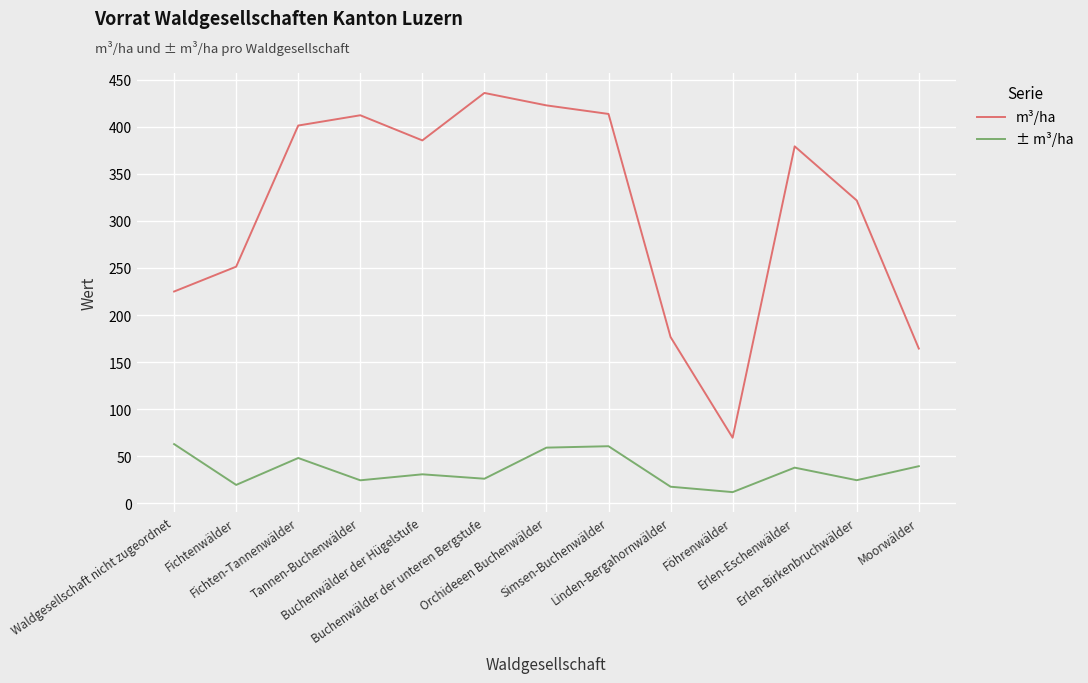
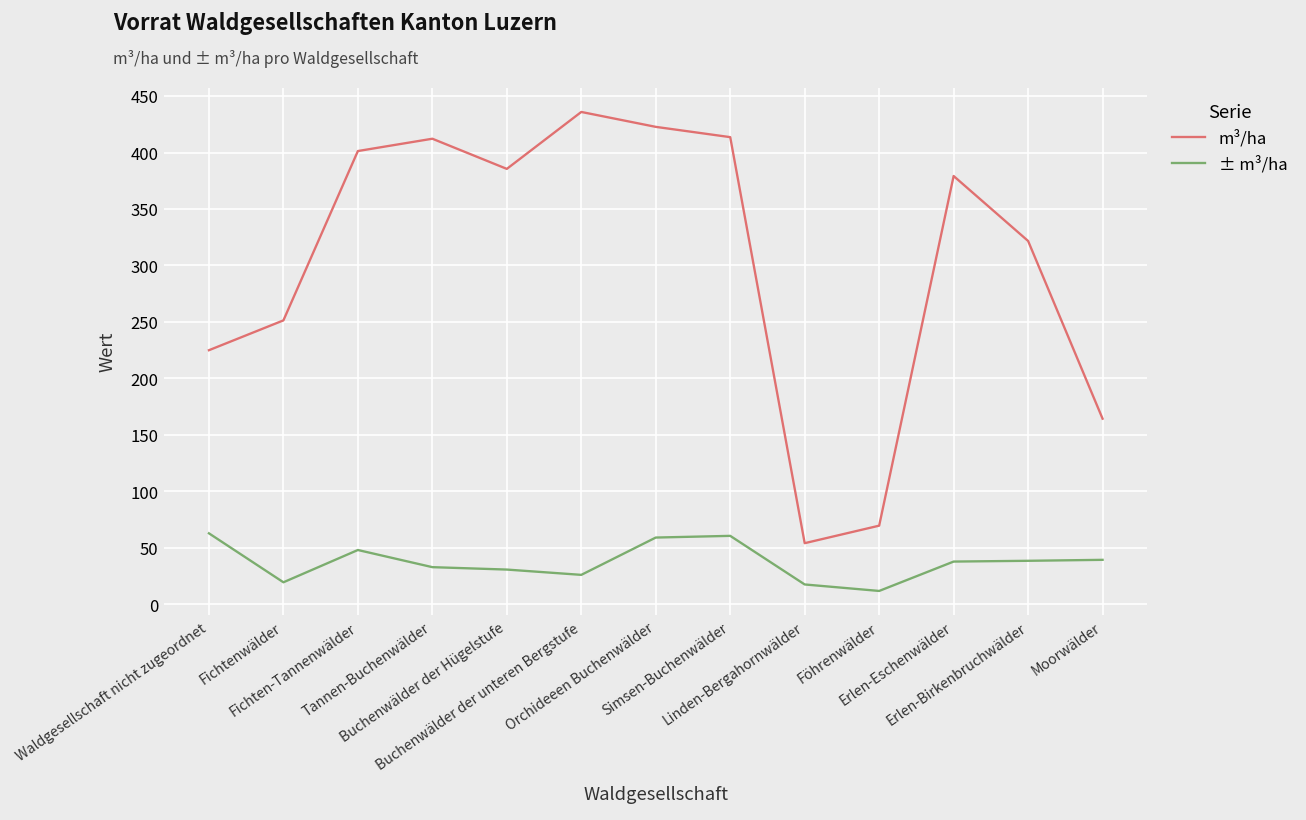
± m³/ha, Tannen-Buchenwälder: 20 -> 30
m³/ha, Linden-Bergahornwälder: 180 -> 50
± m³/ha, Erlen-Birkenbruchwälder: 20 -> 40
